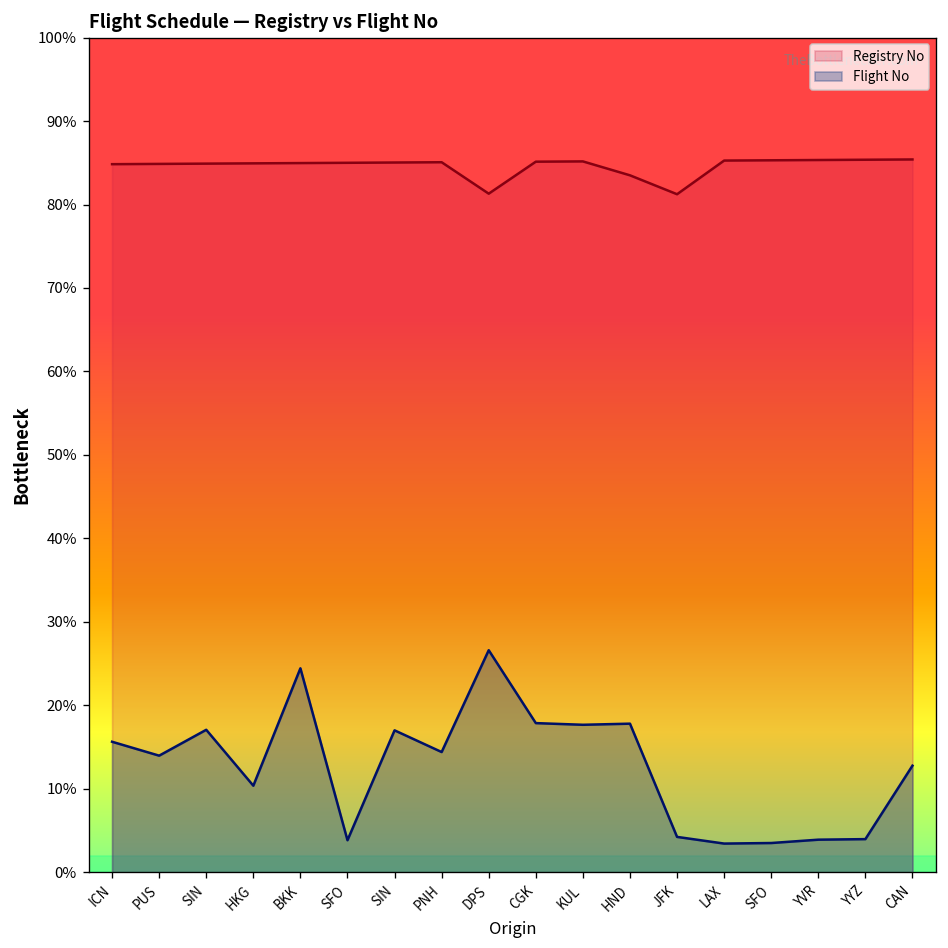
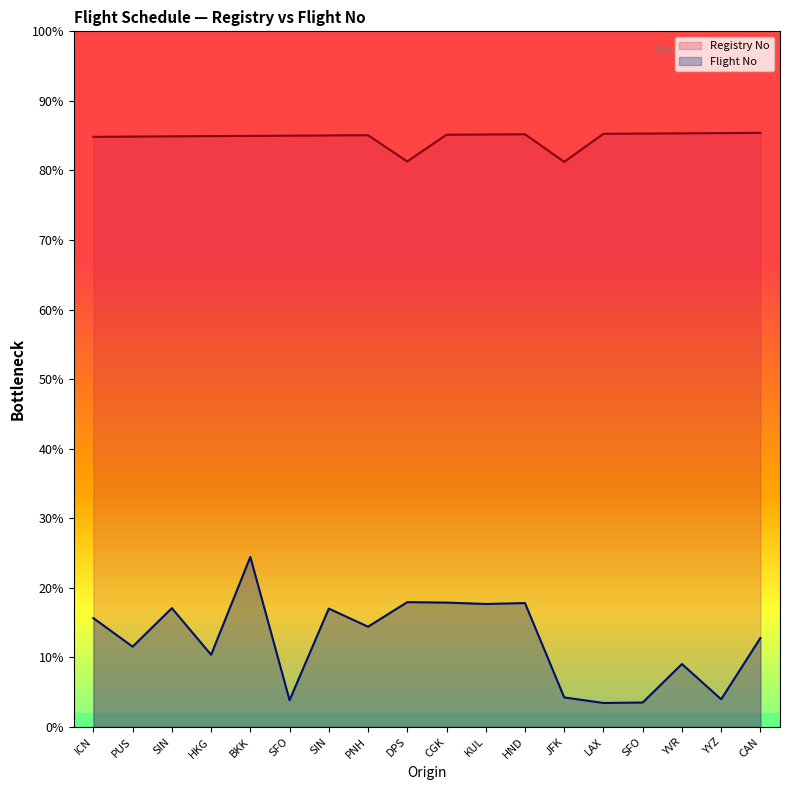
Flight No, PUS: 14% -> 12%
Flight No, DPS: 27% -> 18%
Registry No, HND: 84% -> 85%
Flight No, YVR: 4% -> 9%
